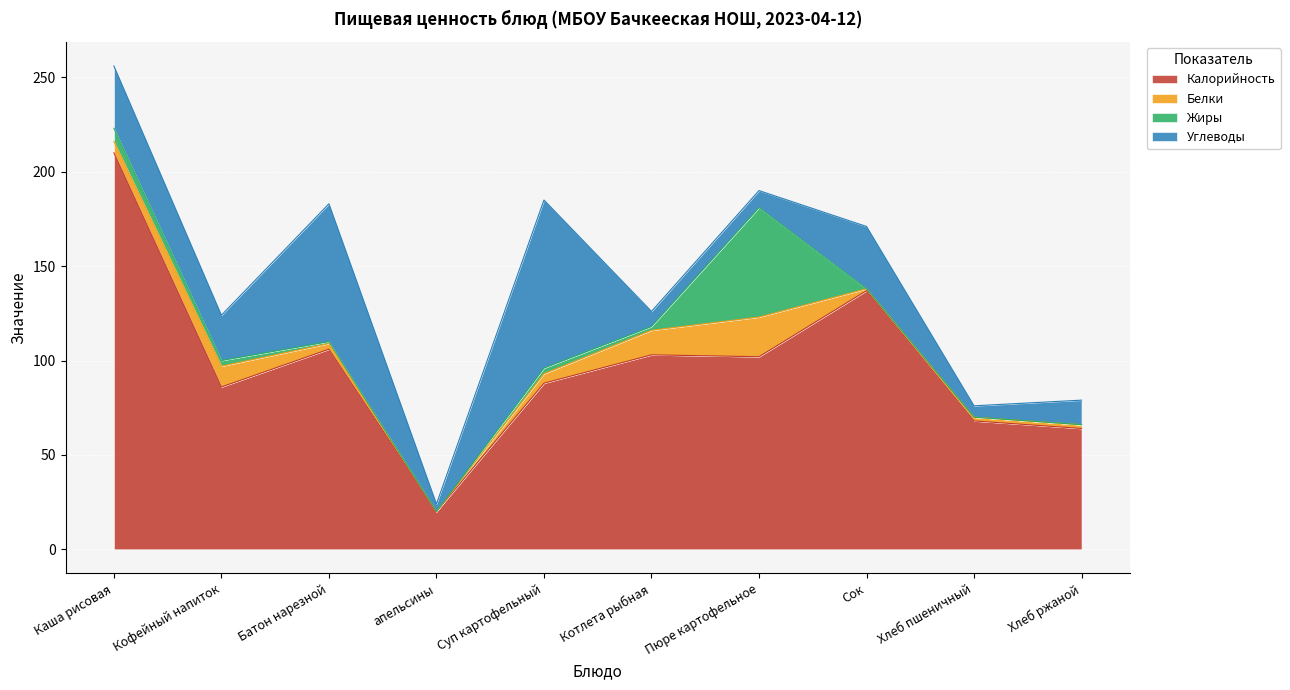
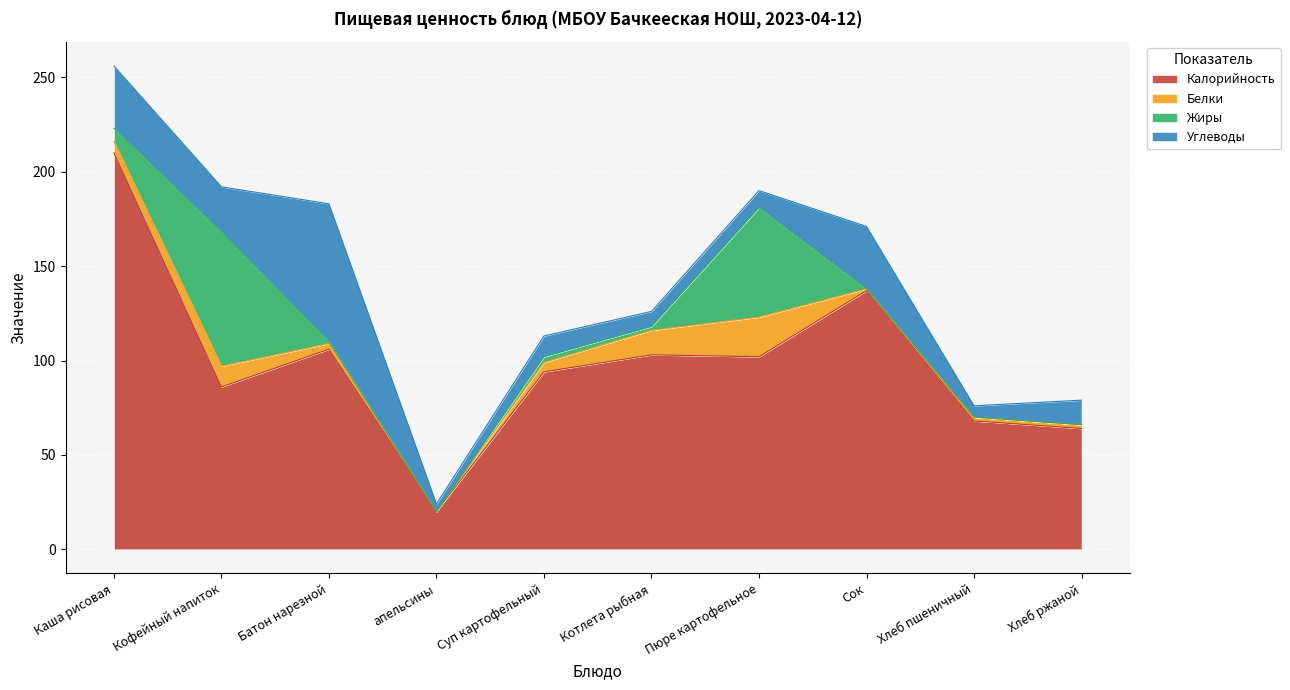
Жиры, Кофейный напиток: 3 -> 71
Калорийность, Суп картофельный: 88 -> 94
Углеводы, Суп картофельный: 89 -> 11
